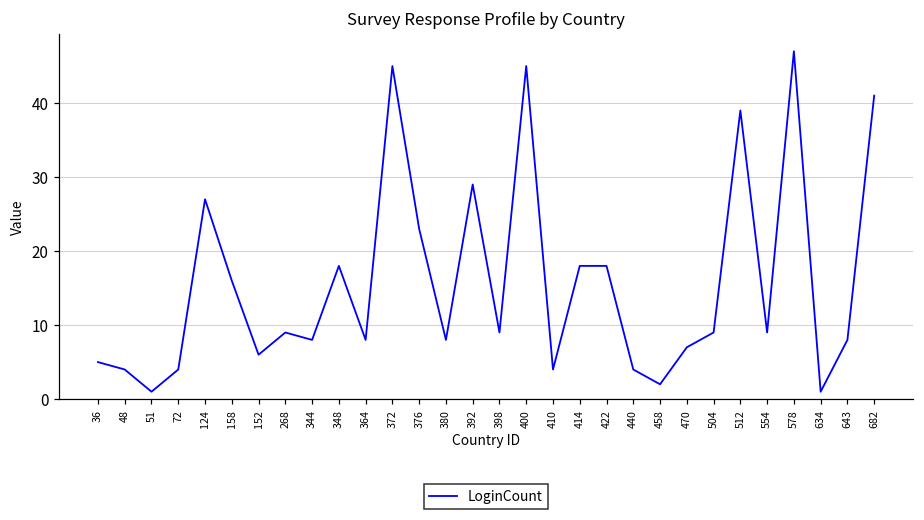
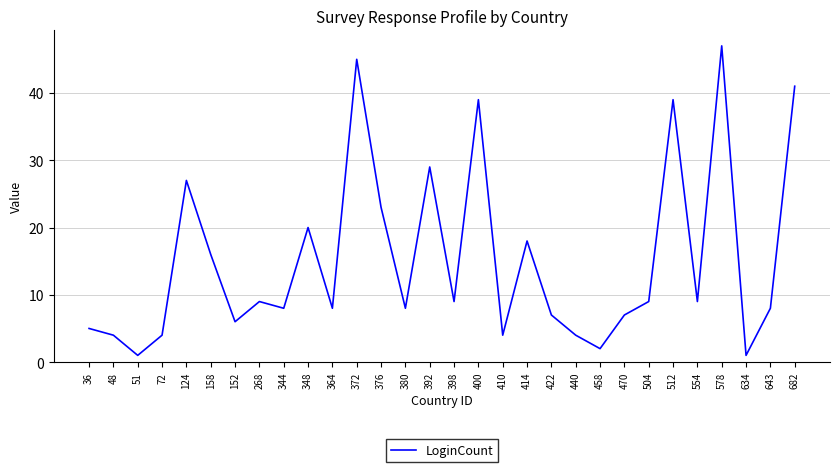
348: 18 -> 20
400: 45 -> 39
422: 18 -> 7
